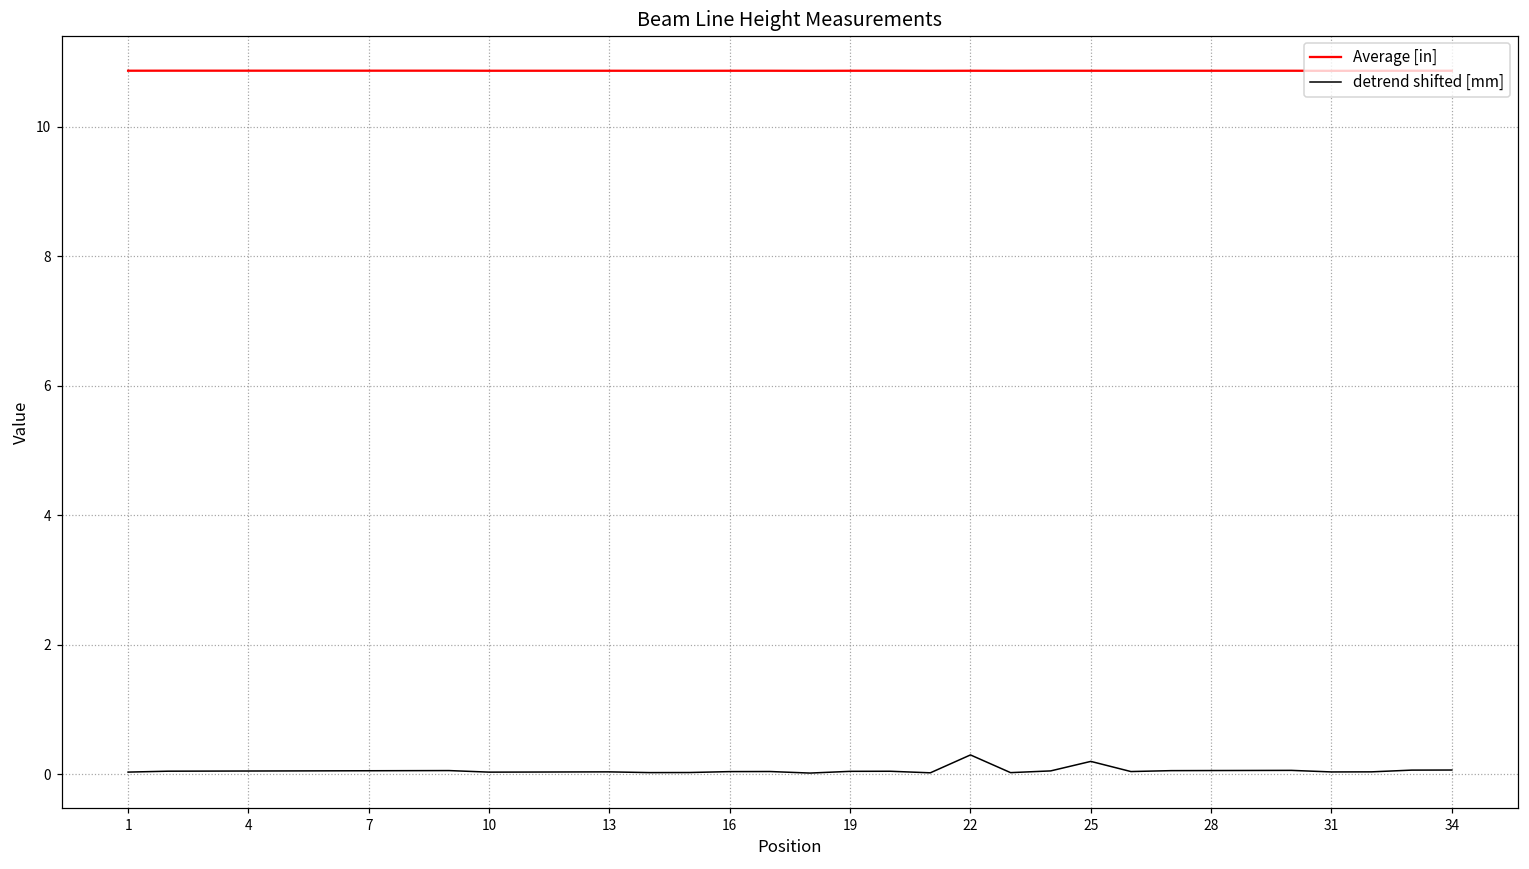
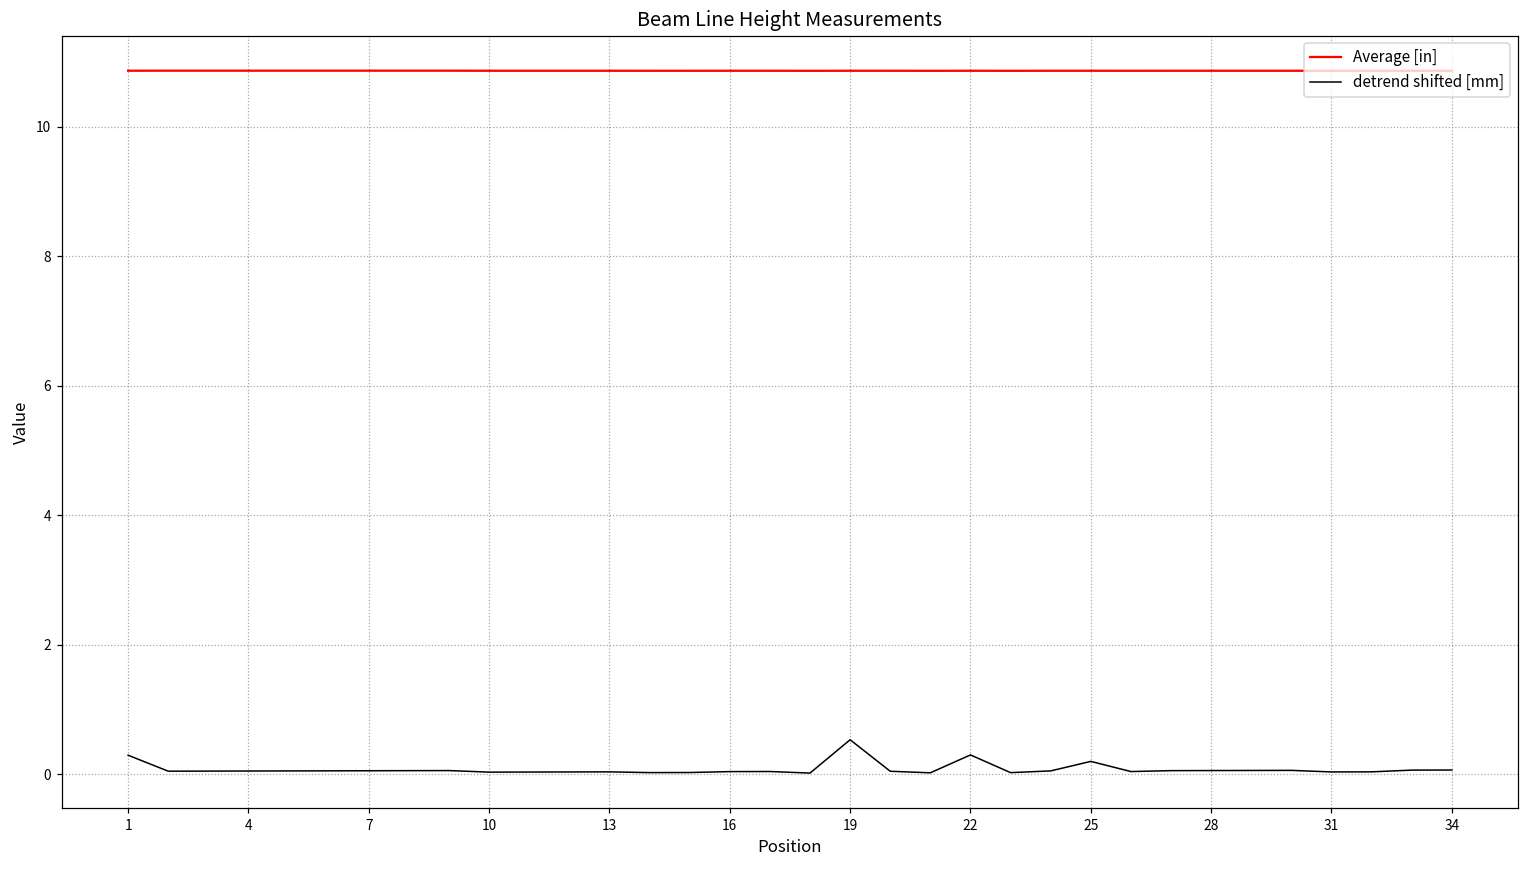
detrend shifted [mm], 1: 0.0 -> 0.3
detrend shifted [mm], 19: 0.0 -> 0.5
